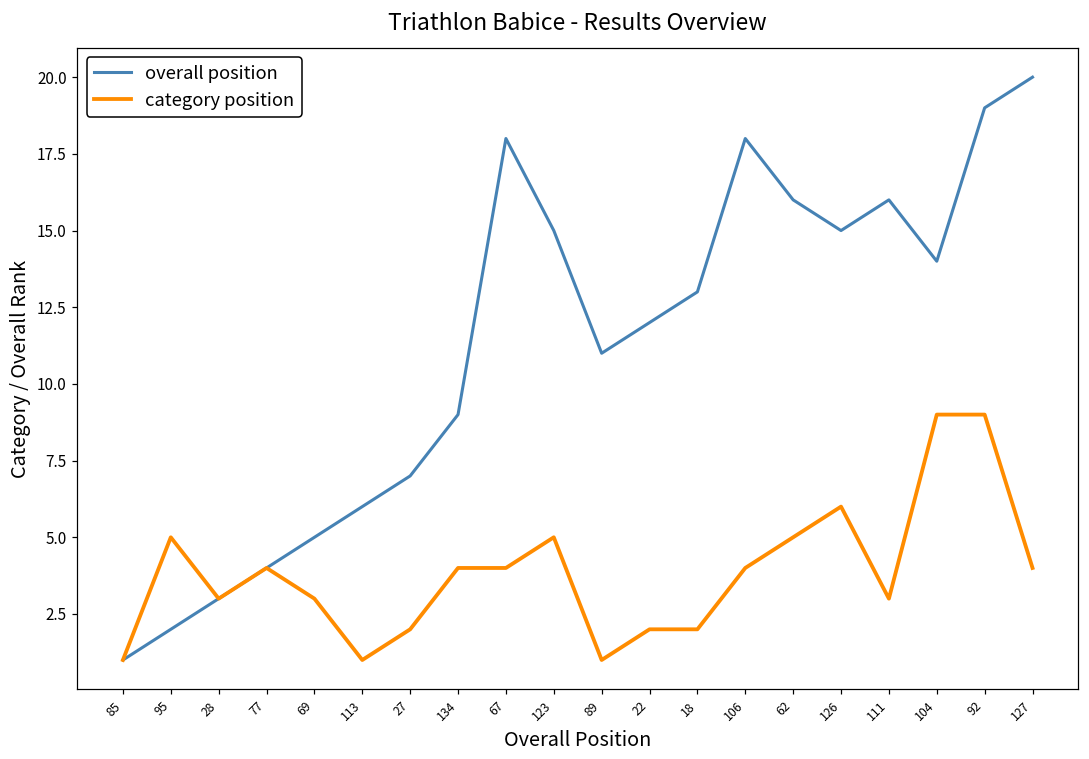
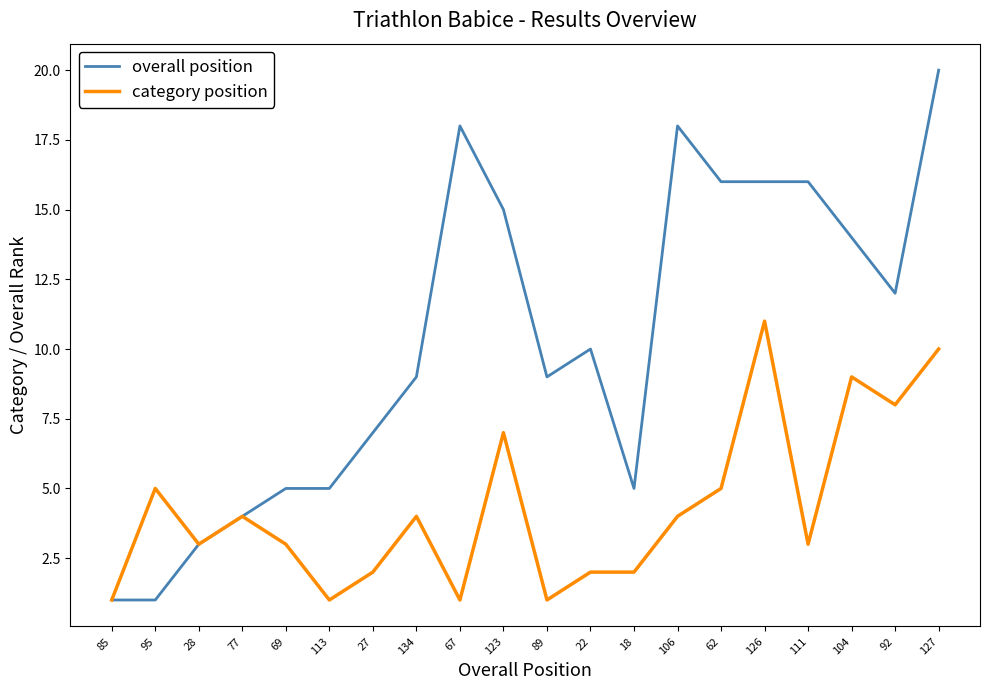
overall position, 95: 2 -> 1
overall position, 113: 6 -> 5
category position, 67: 4 -> 1
category position, 123: 5 -> 7
overall position, 89: 11 -> 9
overall position, 22: 12 -> 10
overall position, 18: 13 -> 5
overall position, 126: 15 -> 16
category position, 126: 6 -> 11
overall position, 92: 19 -> 12
category position, 92: 9 -> 8
category position, 127: 4 -> 10
